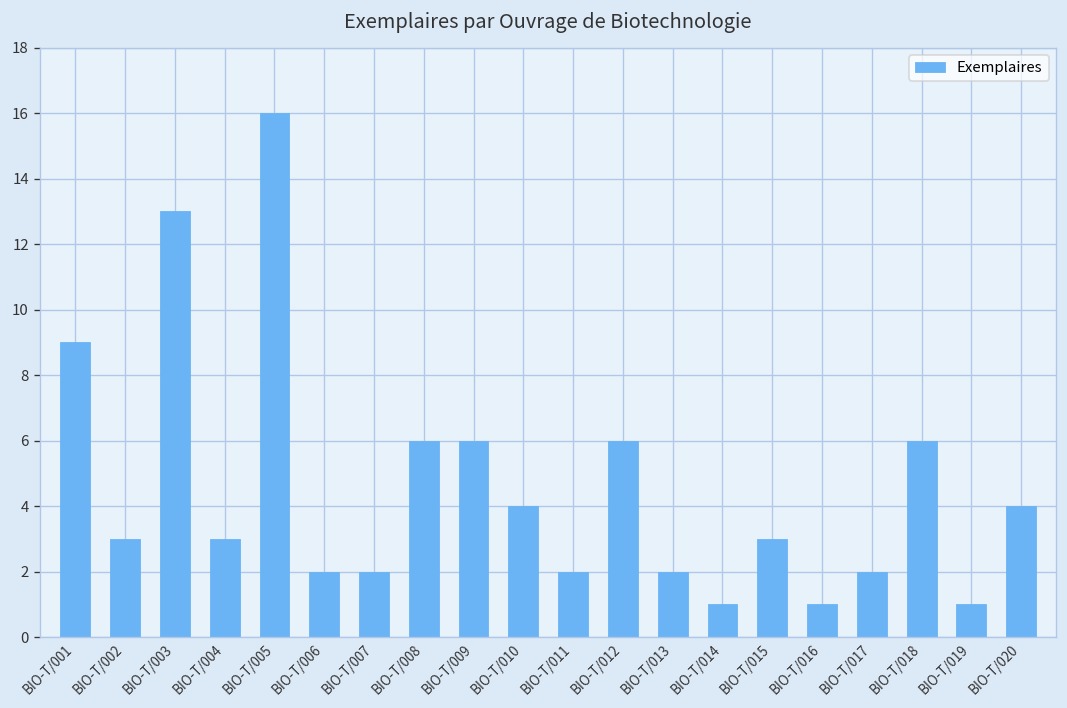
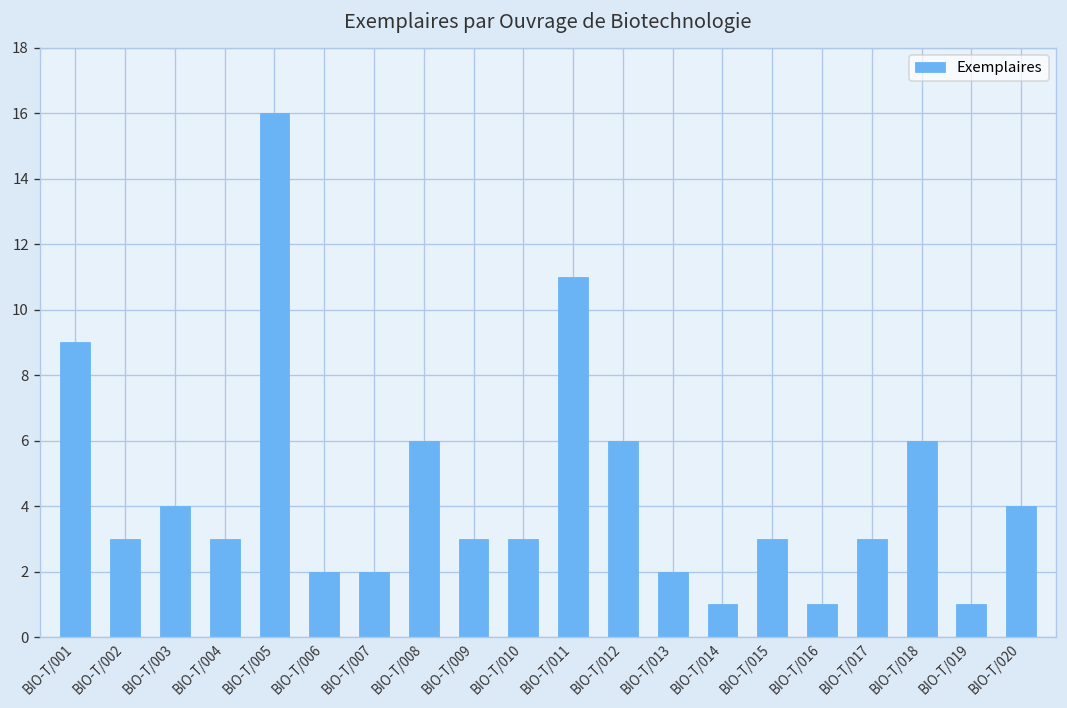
BIO-T/003: 13 -> 4
BIO-T/009: 6 -> 3
BIO-T/010: 4 -> 3
BIO-T/011: 2 -> 11
BIO-T/017: 2 -> 3
